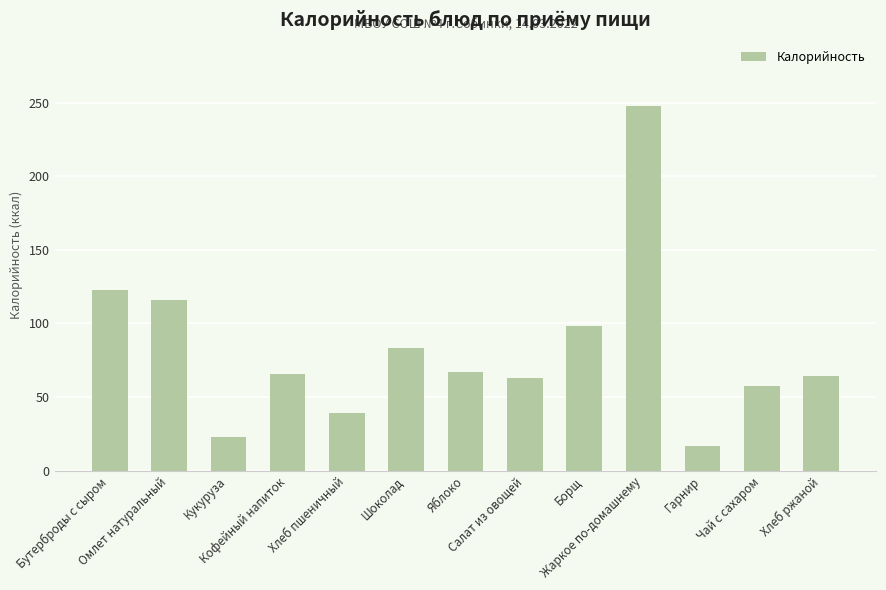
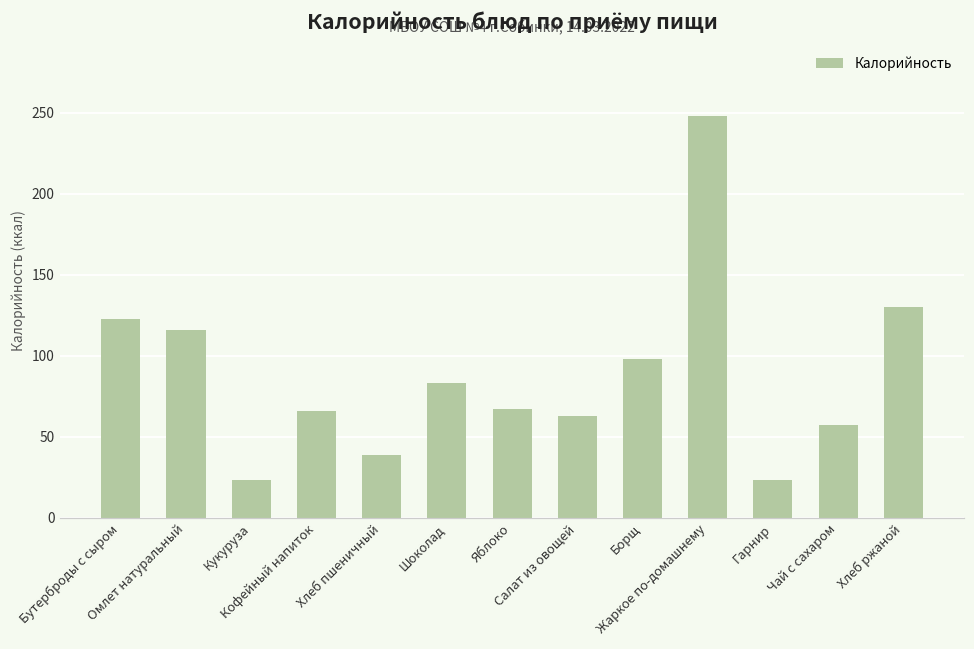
Гарнир: 17 -> 23
Хлеб ржаной: 64 -> 130
